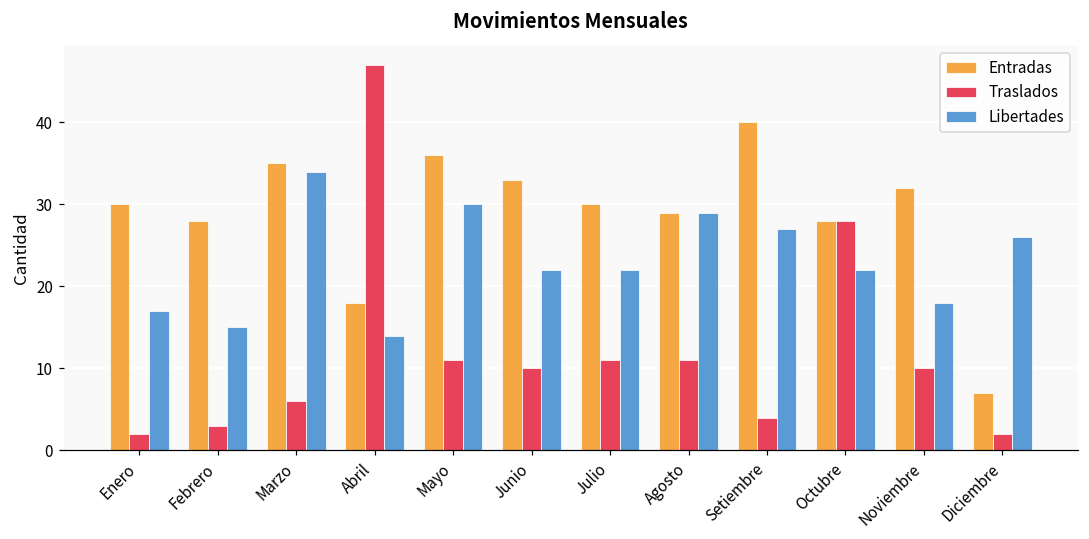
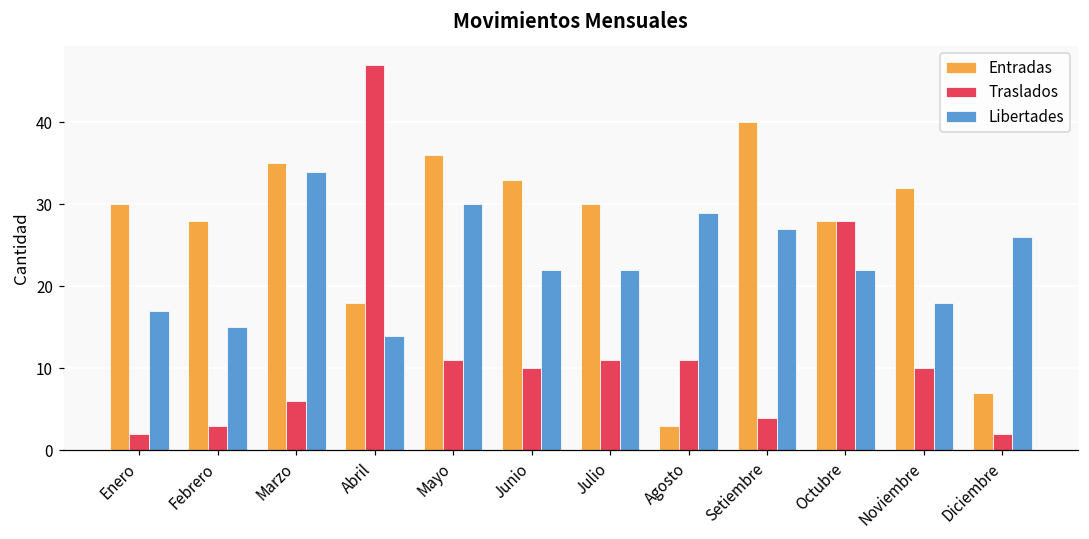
Entradas, Agosto: 29 -> 3
